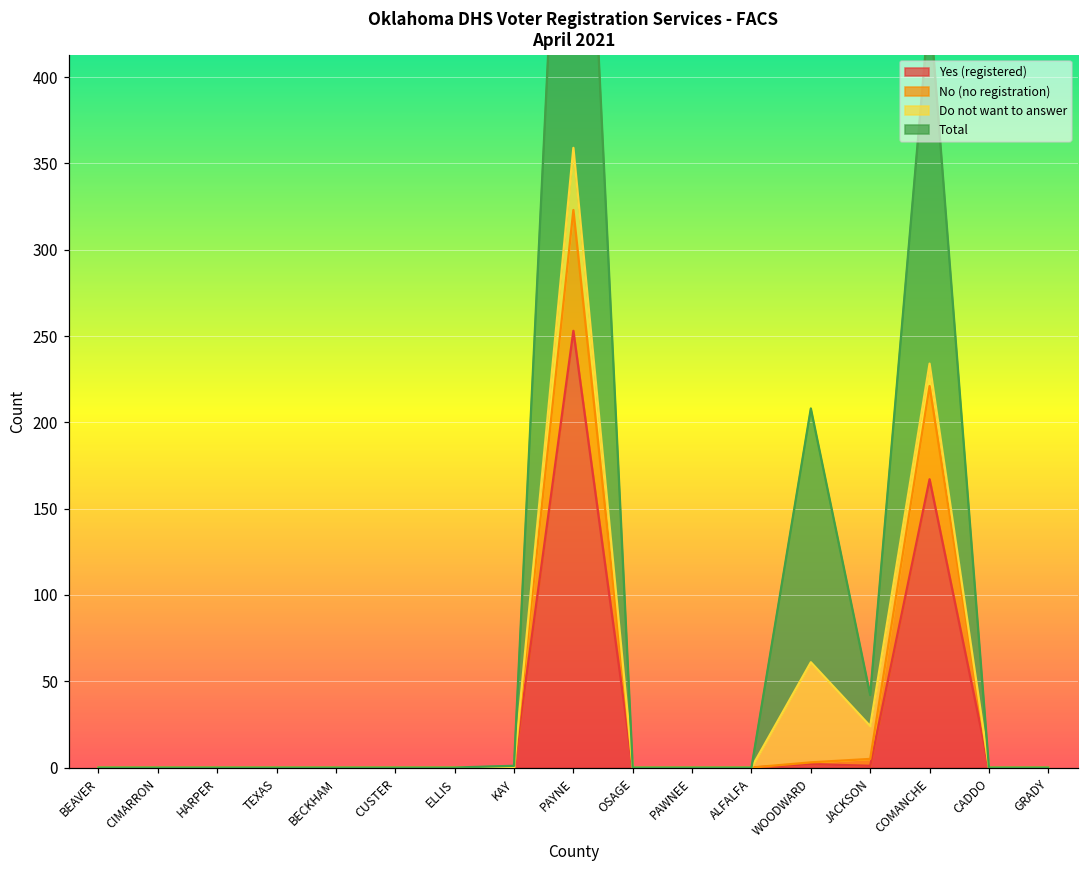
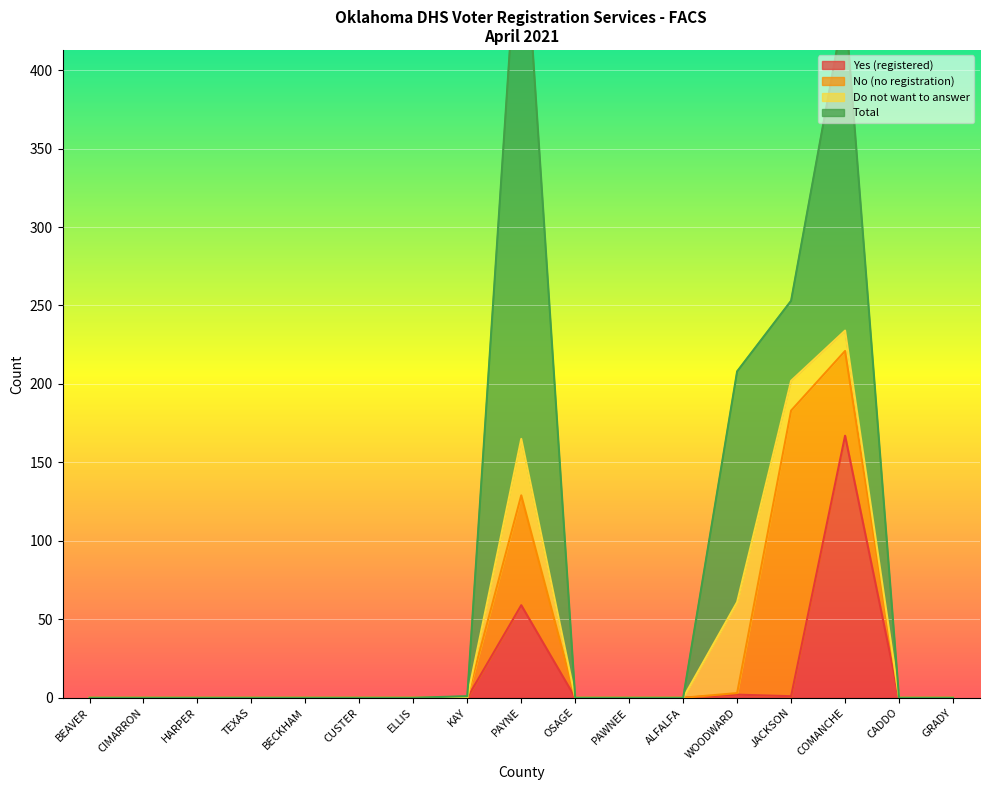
Yes (registered), PAYNE: 253 -> 59
No (no registration), JACKSON: 4 -> 182
Total, JACKSON: 18 -> 51
